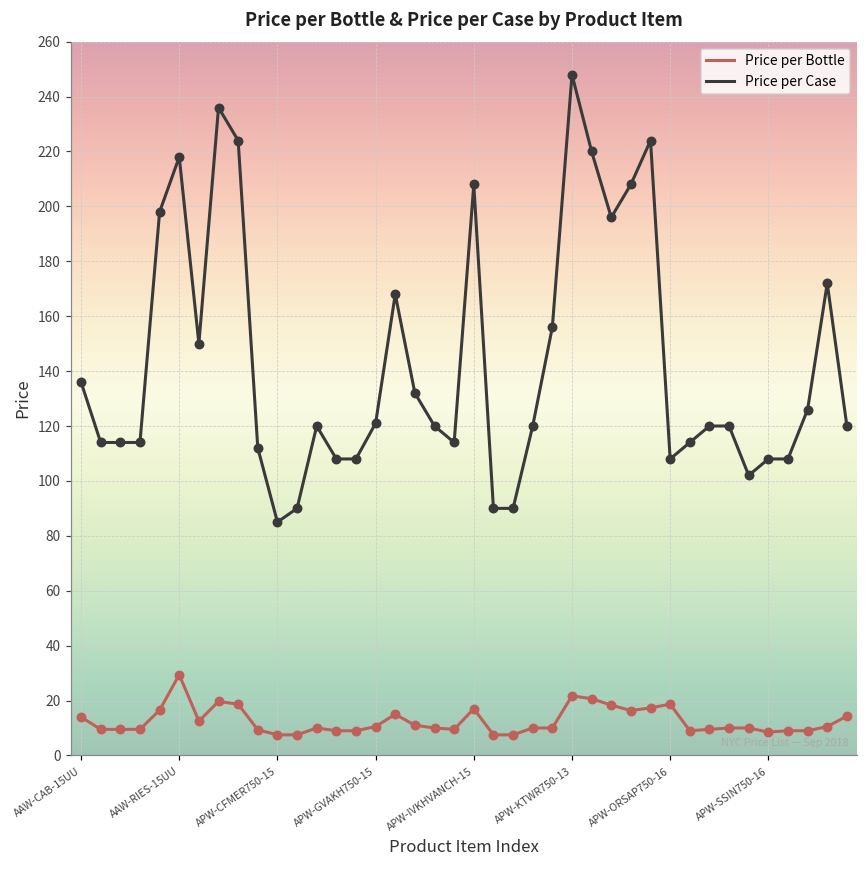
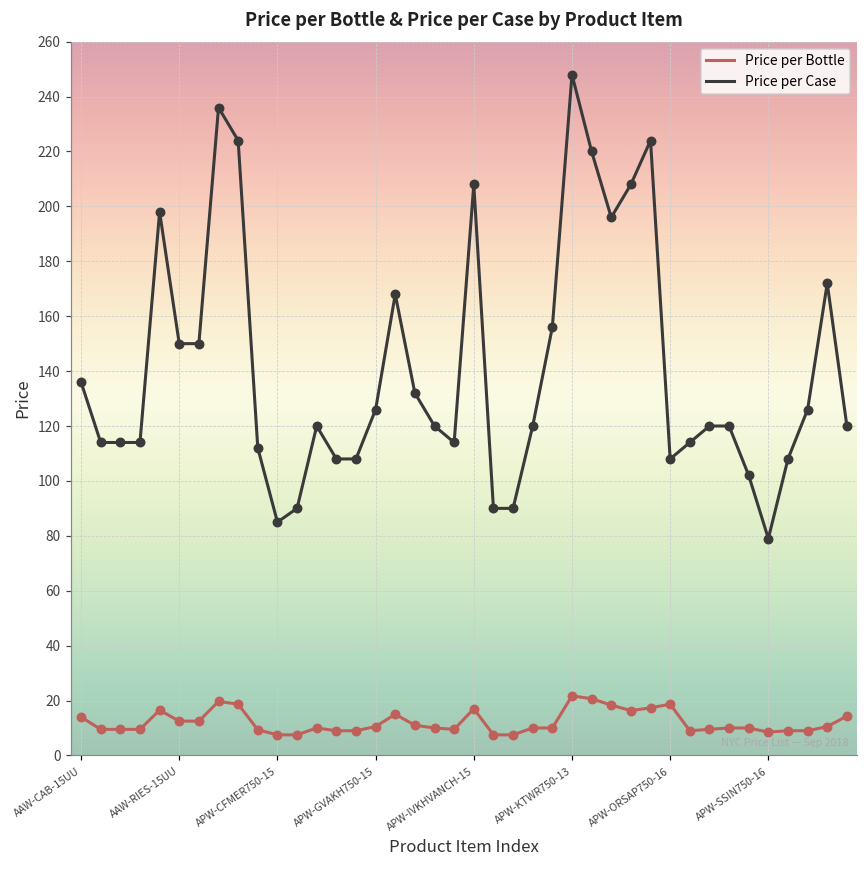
Price per Bottle, AAW-RIES-15UU: 29 -> 13
Price per Case, AAW-RIES-15UU: 218 -> 150
Price per Case, APW-GVAKH750-15: 121 -> 126
Price per Case, APW-SSIN750-16: 108 -> 79
